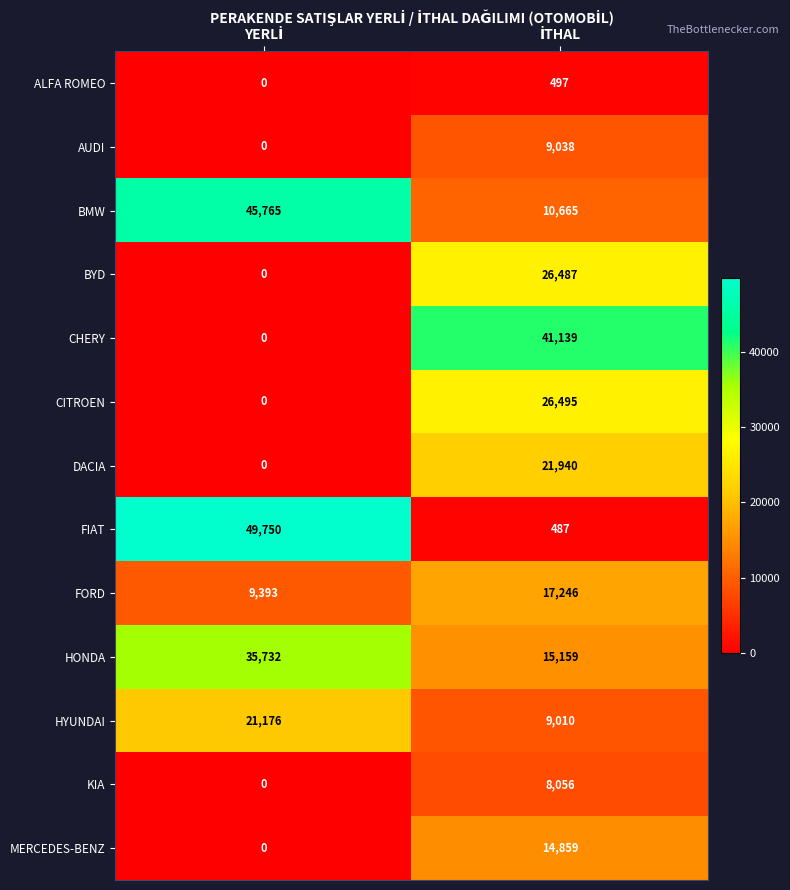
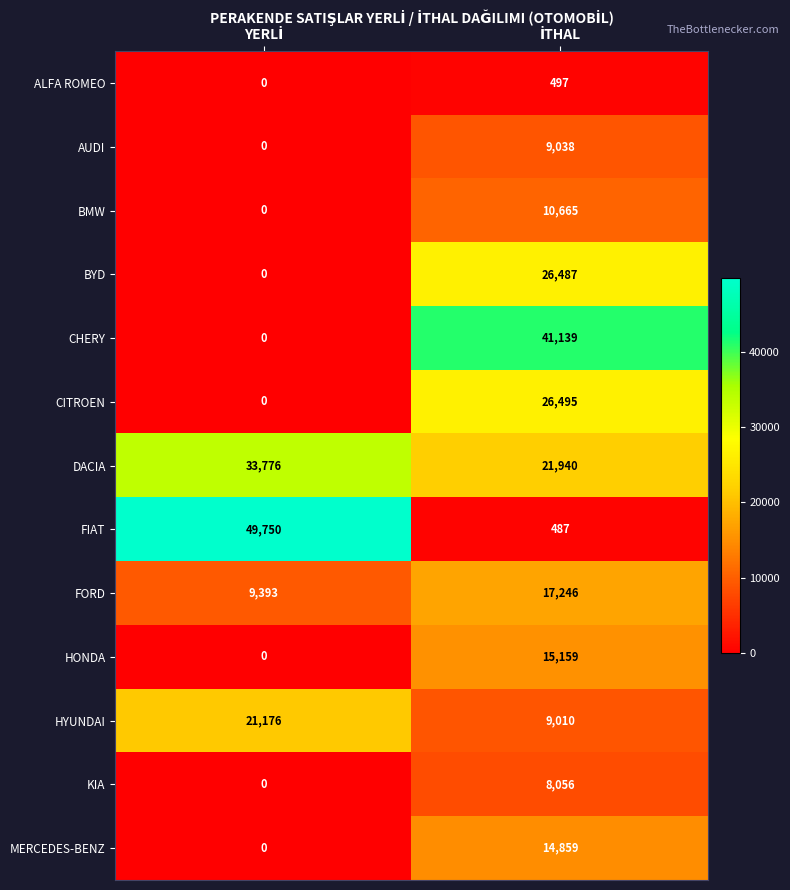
BMW, YERLİ: 45,765 -> 0
DACIA, YERLİ: 0 -> 33,776
HONDA, YERLİ: 35,732 -> 0
